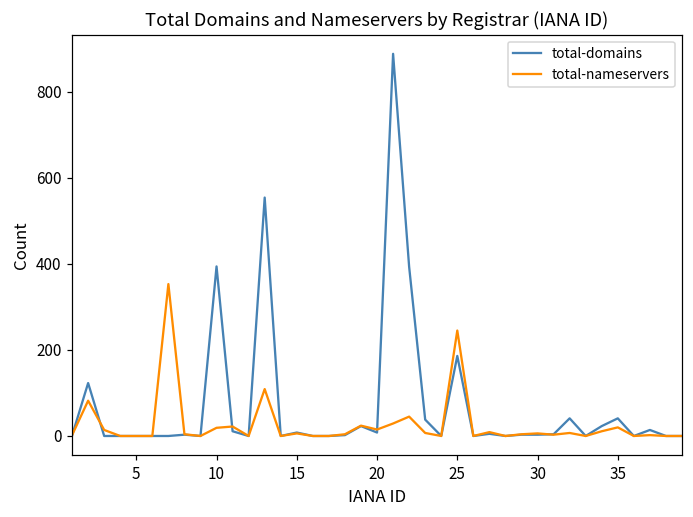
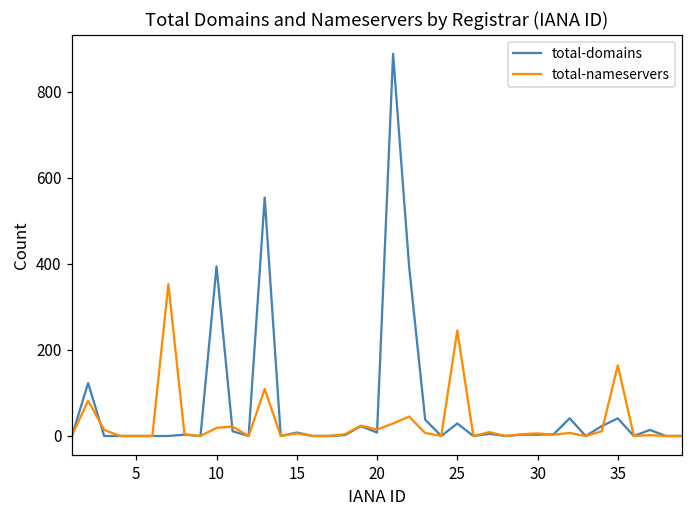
total-domains, 25: 190 -> 30
total-nameservers, 35: 20 -> 160
